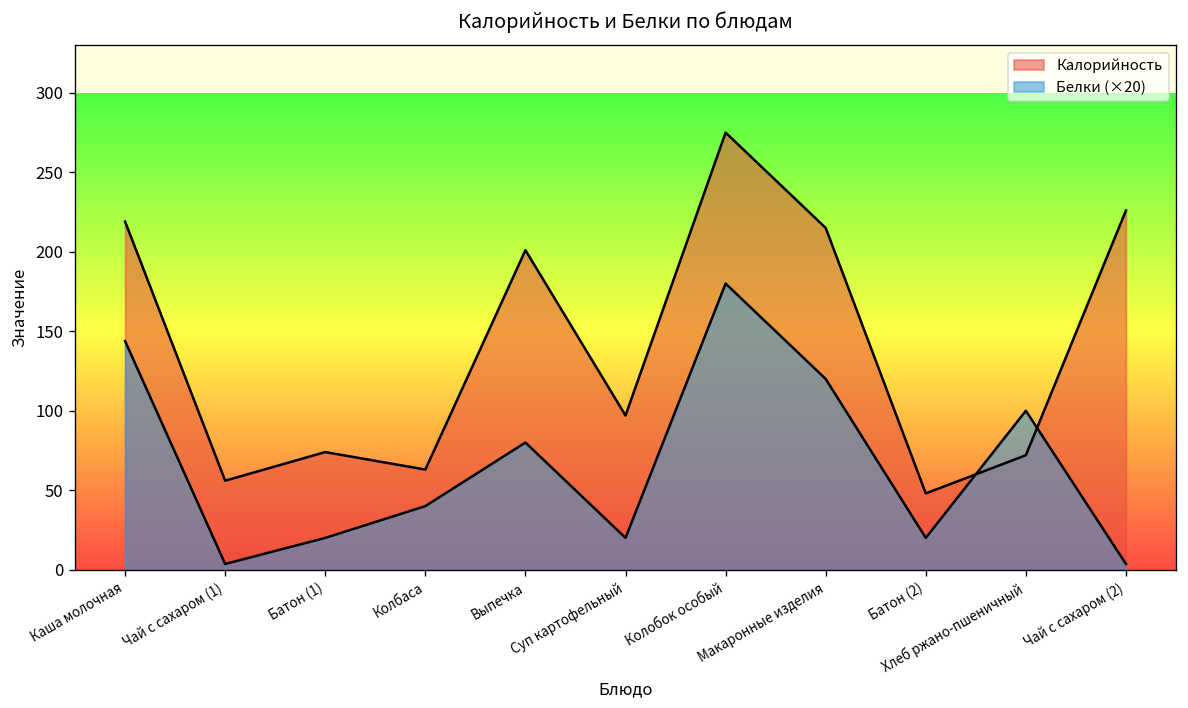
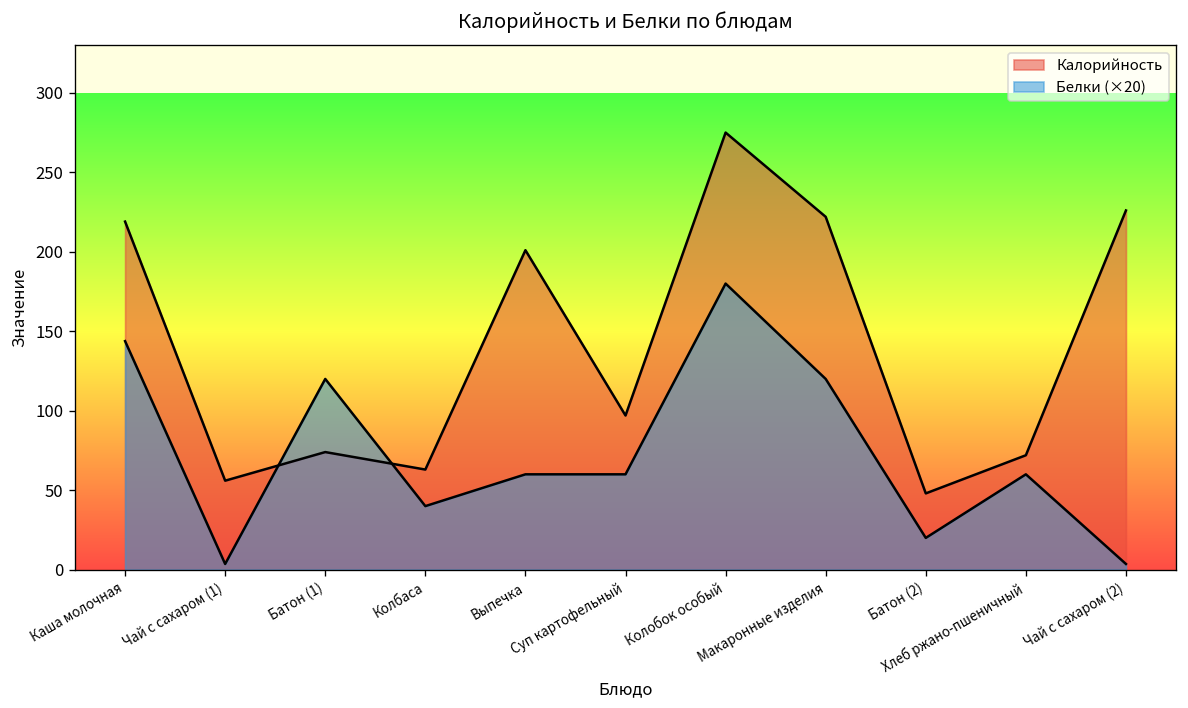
Белки (×20), Батон (1): 20 -> 120
Белки (×20), Выпечка: 80 -> 60
Белки (×20), Суп картофельный: 20 -> 60
Калорийность, Макаронные изделия: 215 -> 222
Белки (×20), Хлеб ржано-пшеничный: 100 -> 60
